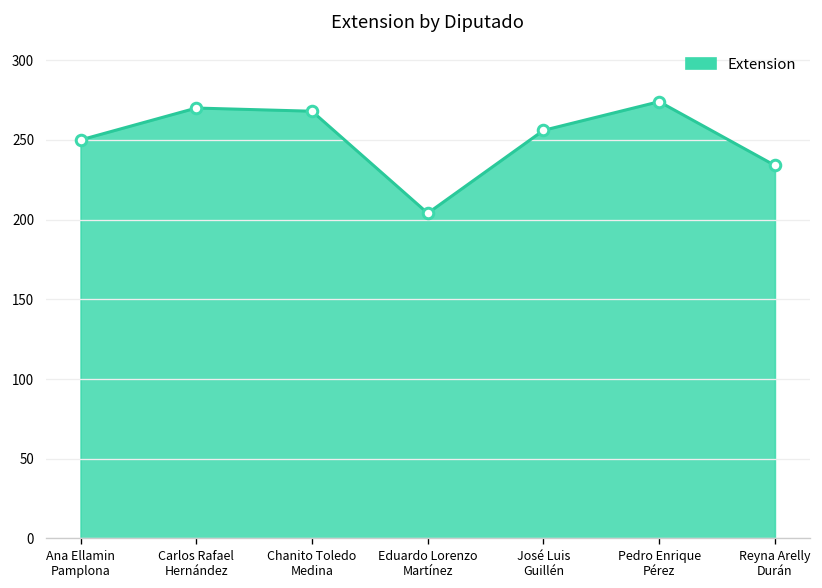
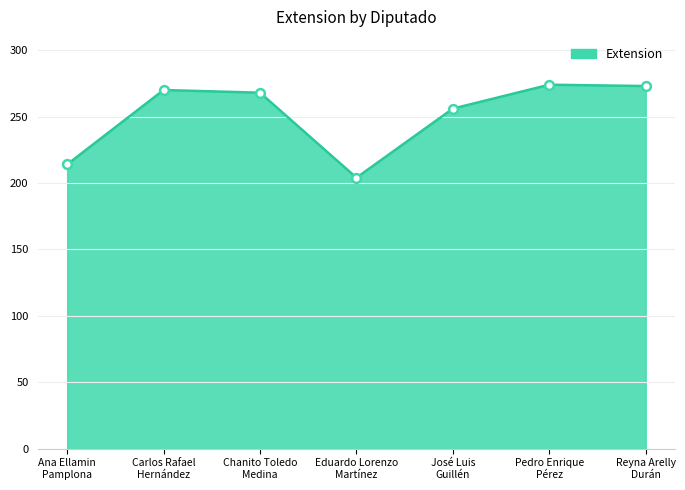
Ana Ellamin Pamplona: 250 -> 214
Reyna Arelly Durán: 234 -> 273
